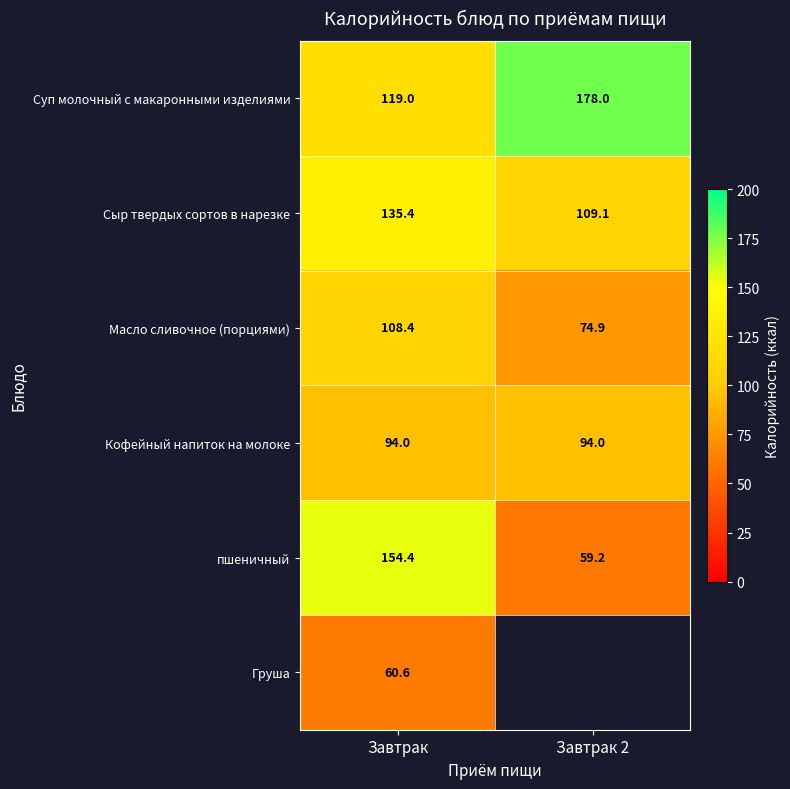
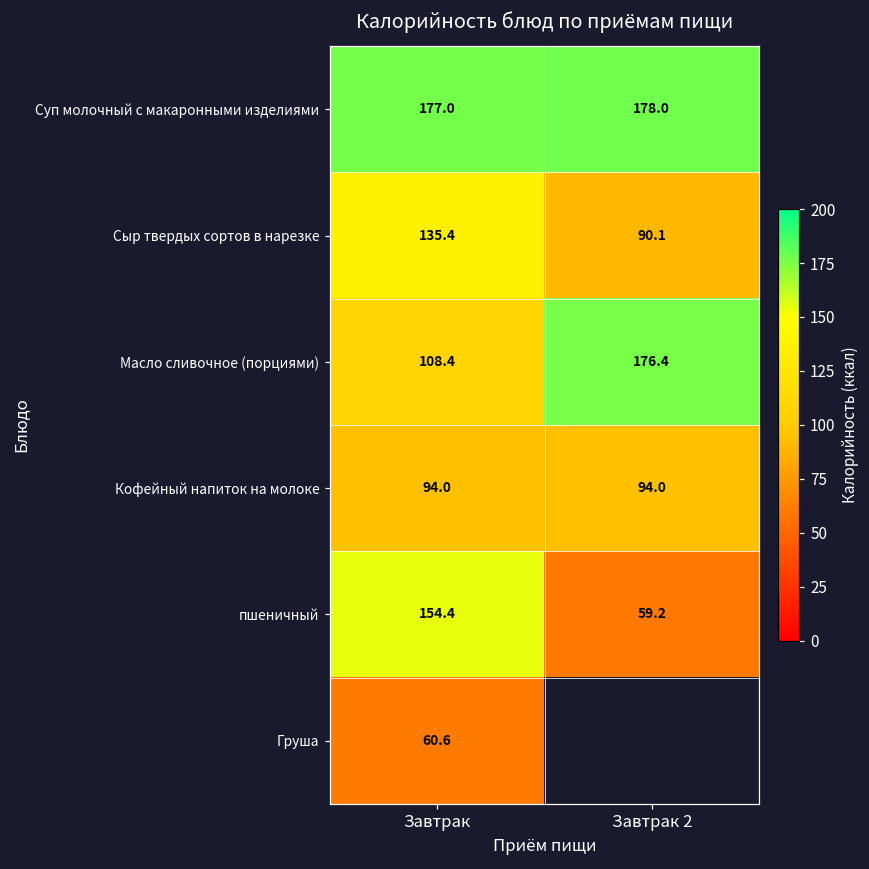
Суп молочный с макаронными изделиями, Завтрак: 119.0 -> 177.0
Сыр твердых сортов в нарезке, Завтрак 2: 109.1 -> 90.1
Масло сливочное (порциями), Завтрак 2: 74.9 -> 176.4
